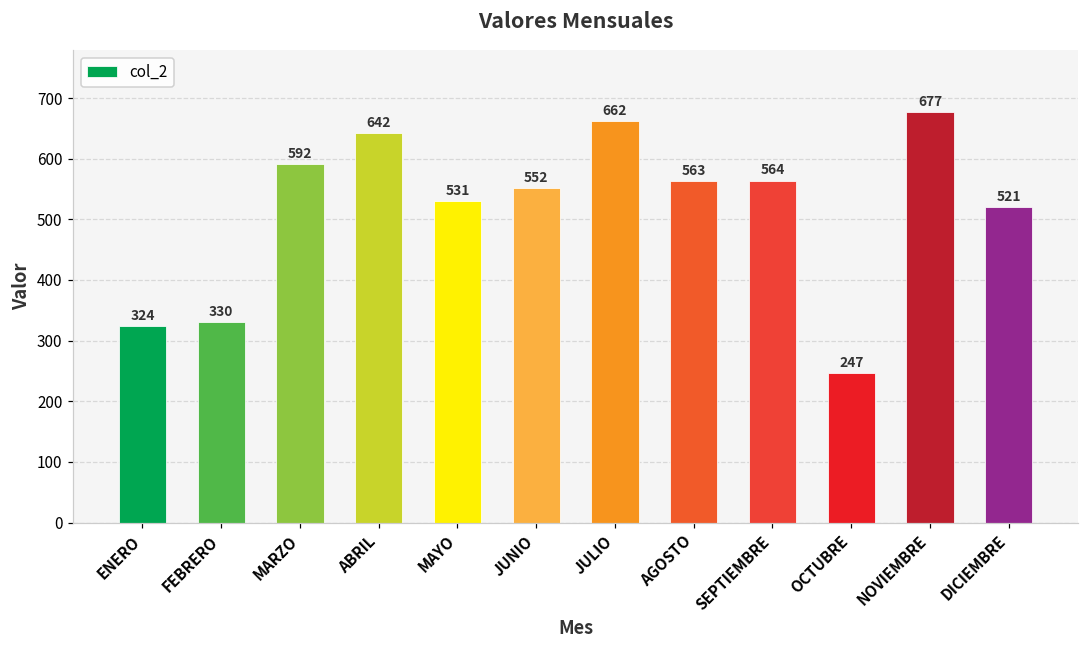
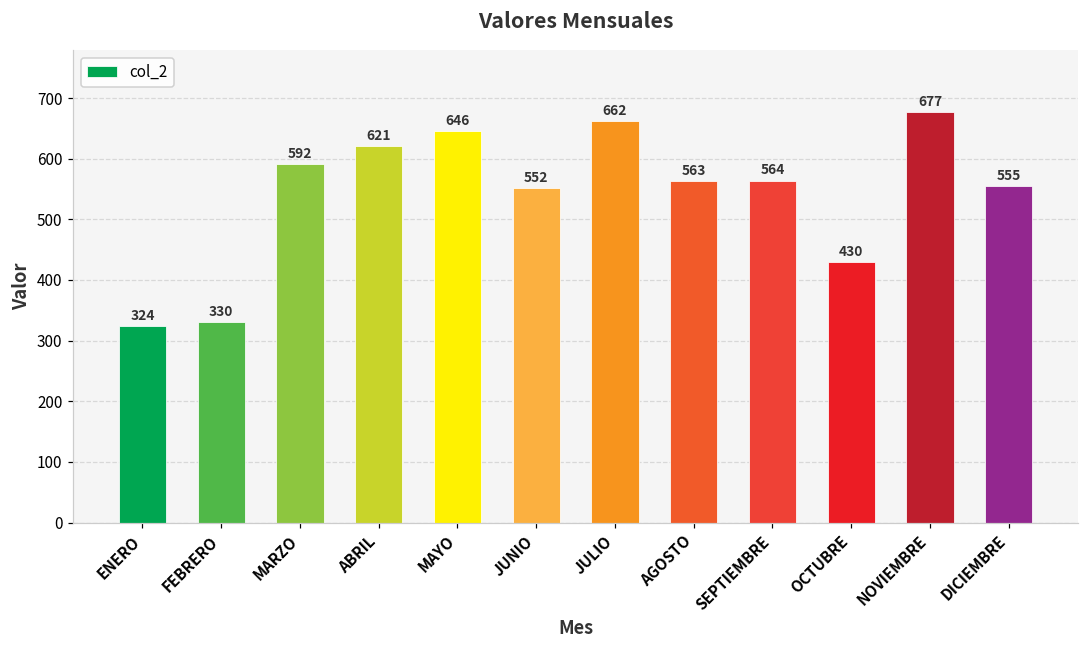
ABRIL: 642 -> 621
MAYO: 531 -> 646
OCTUBRE: 247 -> 430
DICIEMBRE: 521 -> 555
